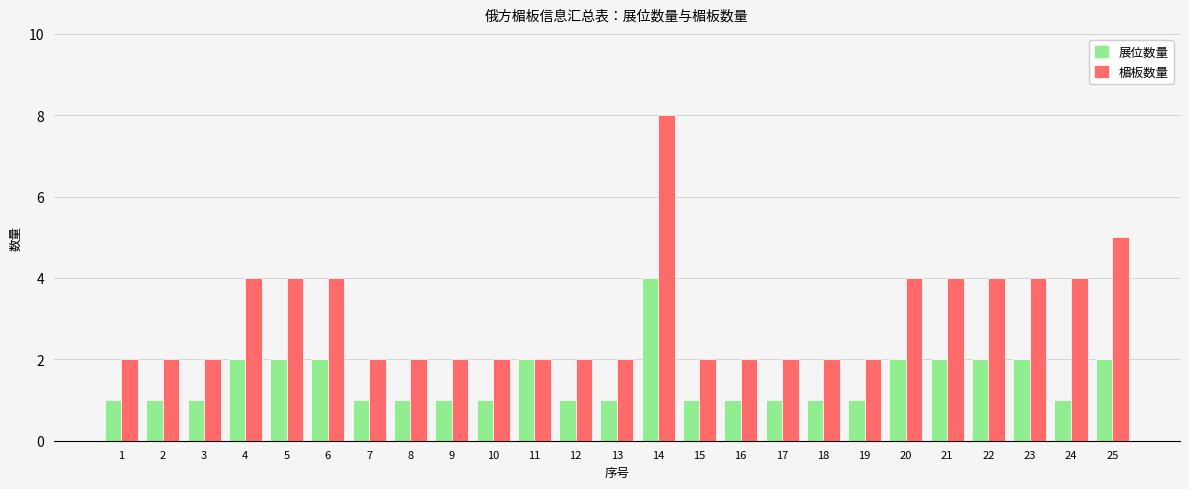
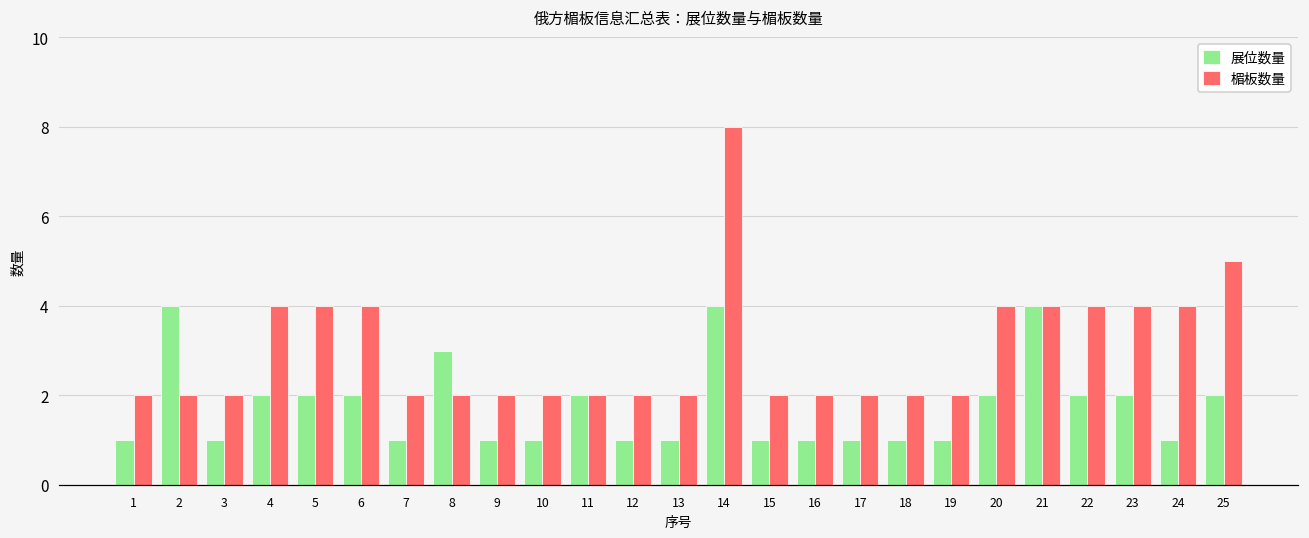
展位数量, 2: 1 -> 4
展位数量, 8: 1 -> 3
展位数量, 21: 2 -> 4
